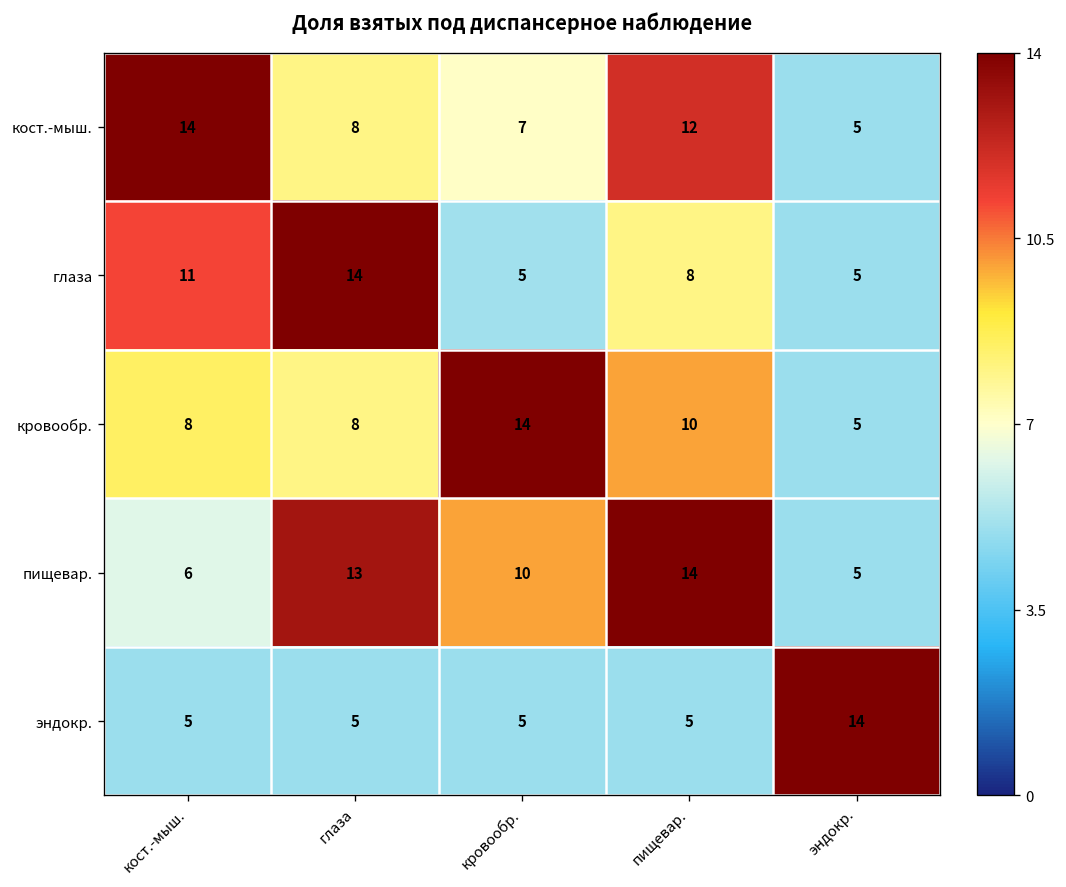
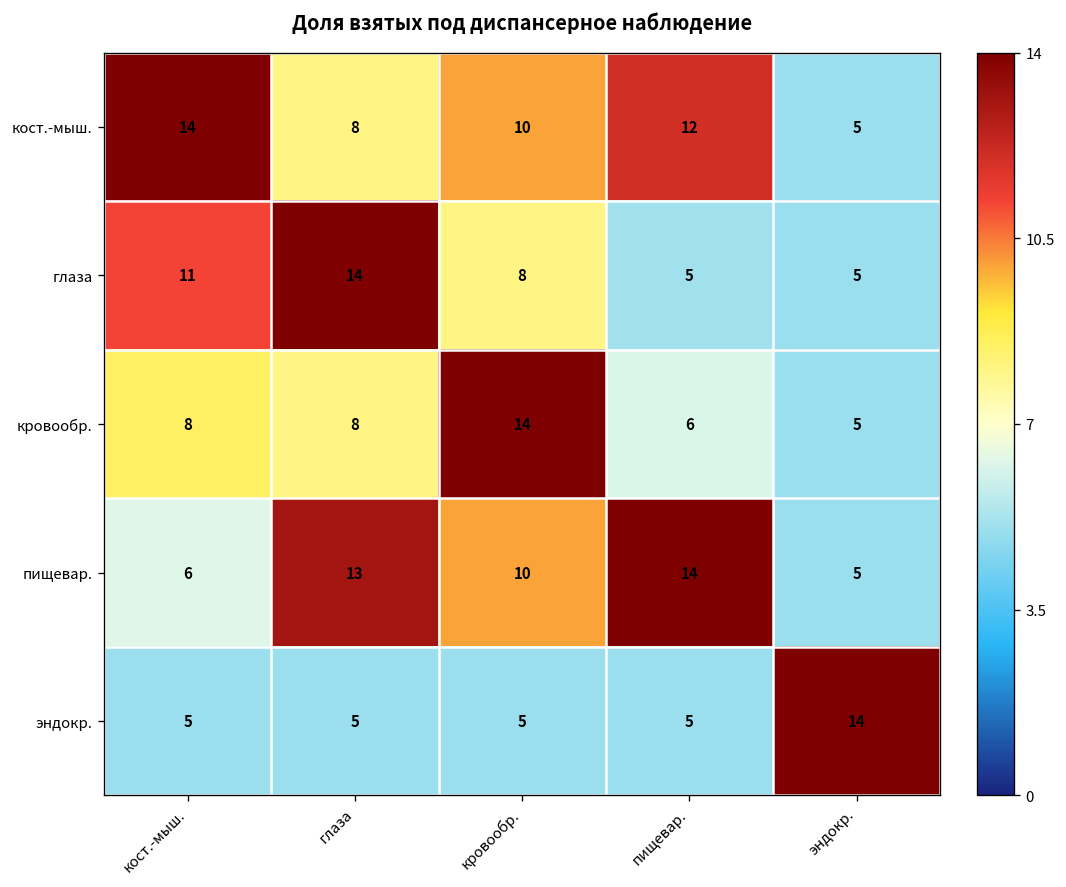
кост.-мыш., кровообр.: 7 -> 10
глаза, кровообр.: 5 -> 8
глаза, пищевар.: 8 -> 5
кровообр., пищевар.: 10 -> 6
